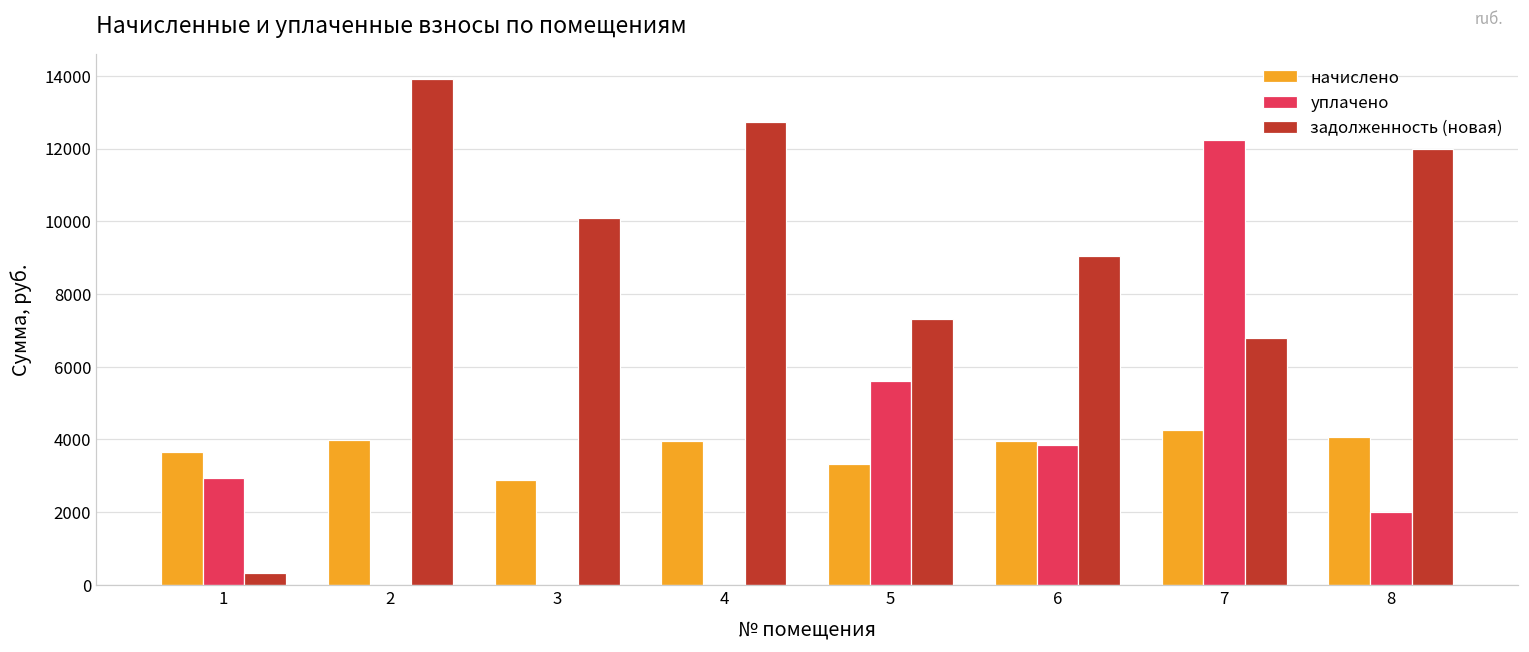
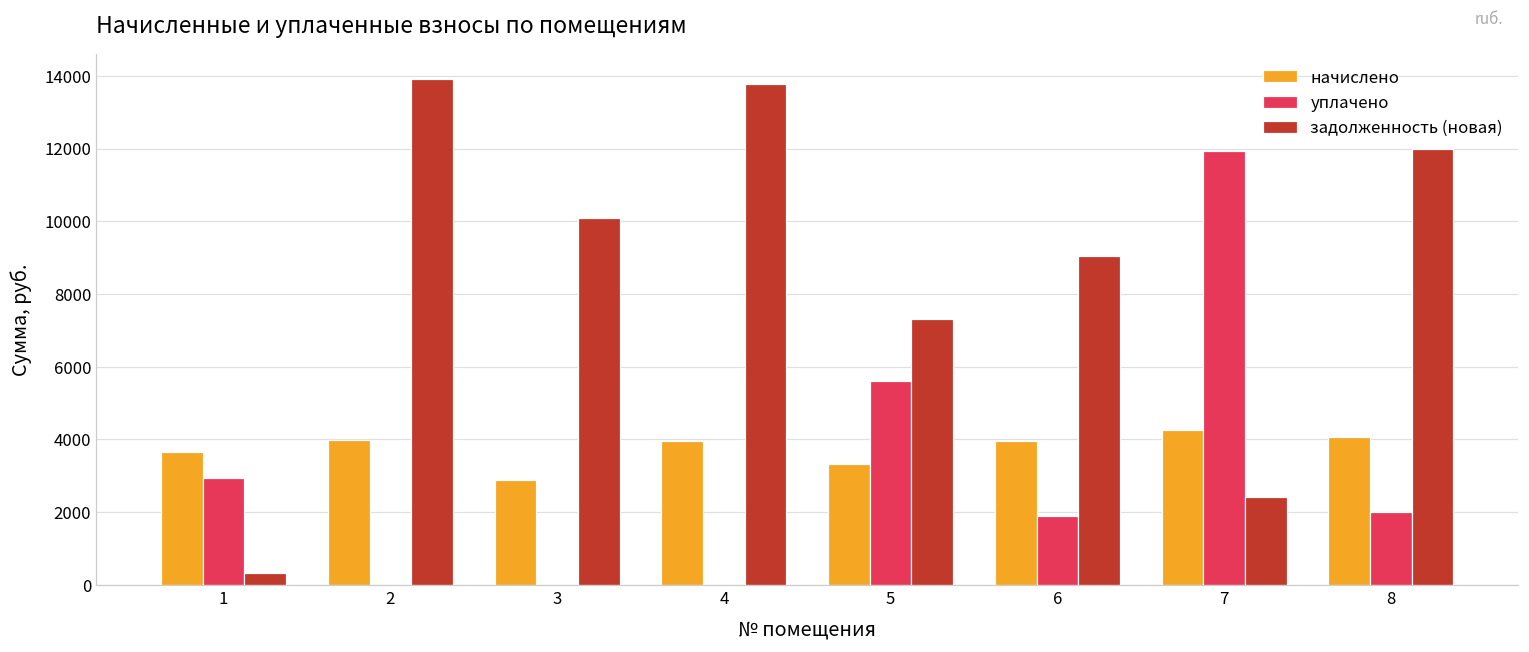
задолженность (новая), 4: 12700 -> 13800
уплачено, 6: 3900 -> 1900
уплачено, 7: 12200 -> 11900
задолженность (новая), 7: 6800 -> 2400
